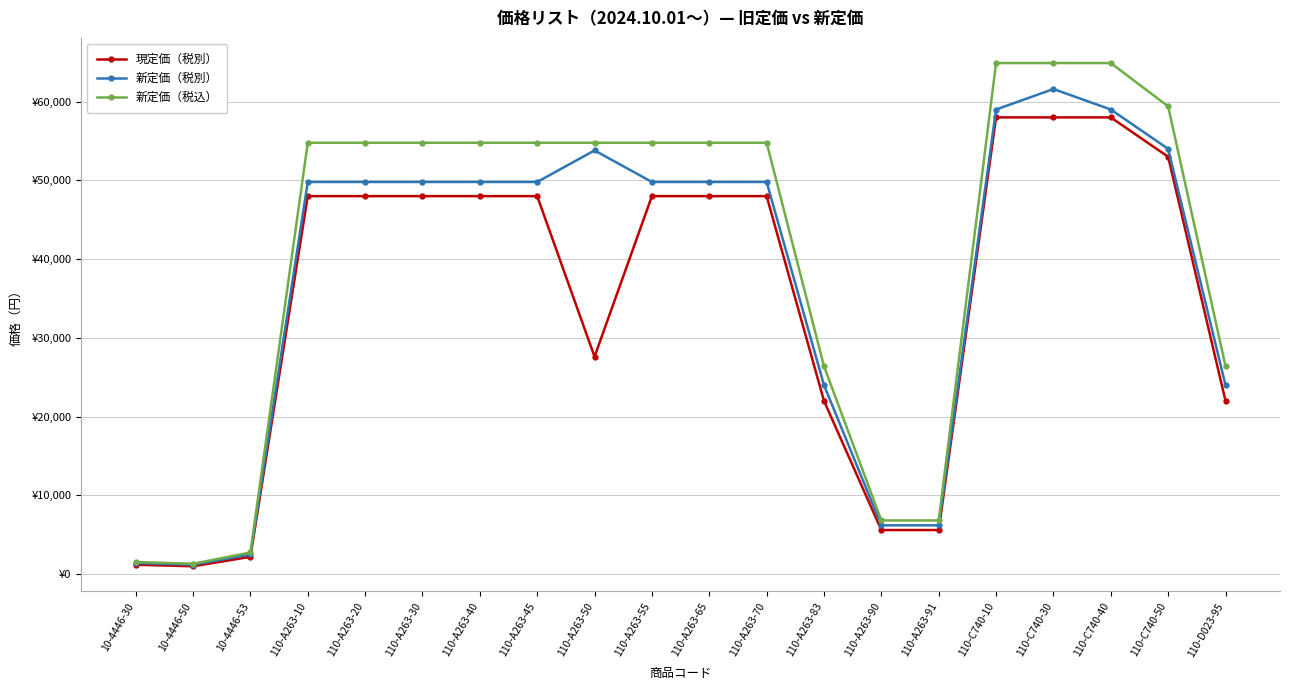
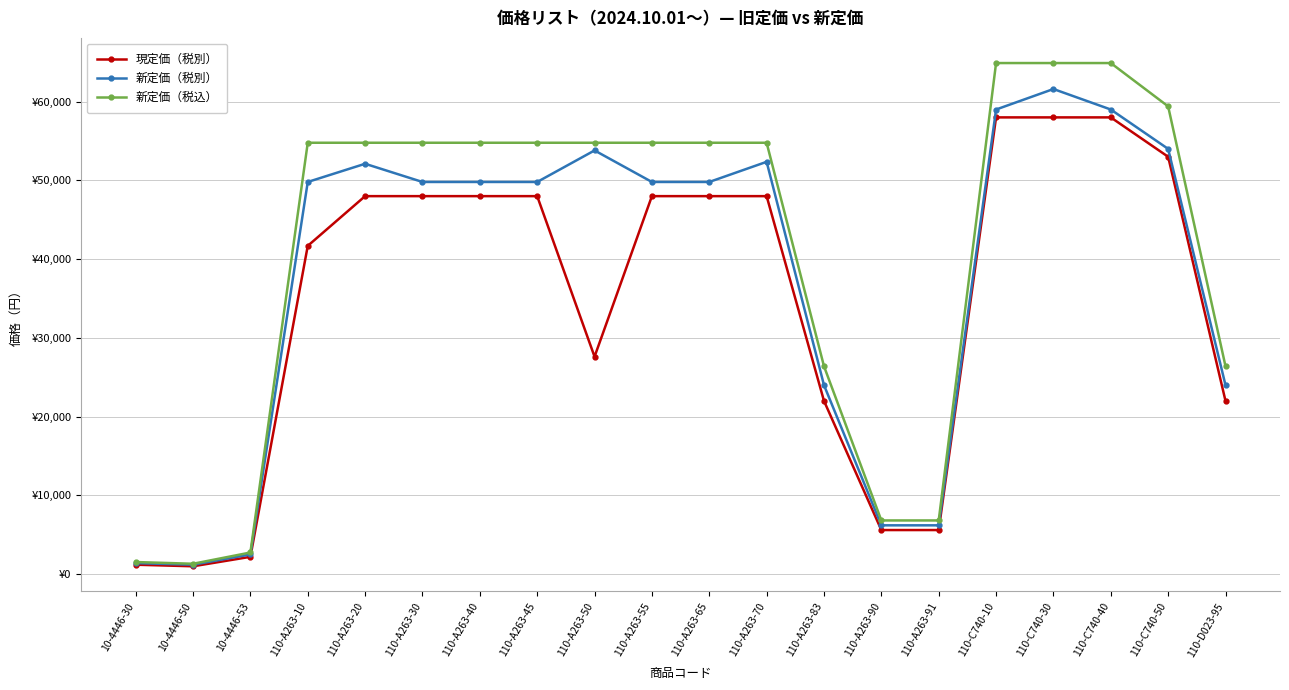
現定価（税別）, 110-A263-10: ¥48,000 -> ¥42,000
新定価（税別）, 110-A263-20: ¥50,000 -> ¥52,000
新定価（税別）, 110-A263-70: ¥50,000 -> ¥52,000
